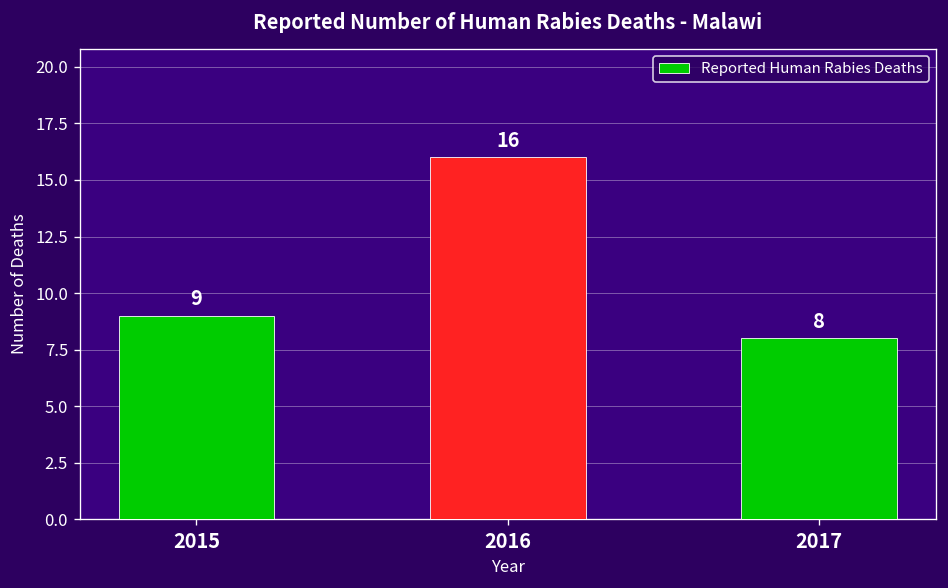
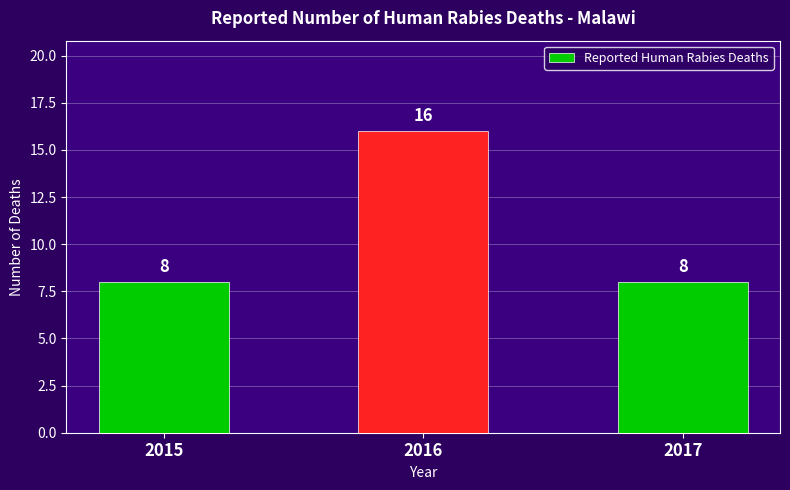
2015: 9 -> 8
